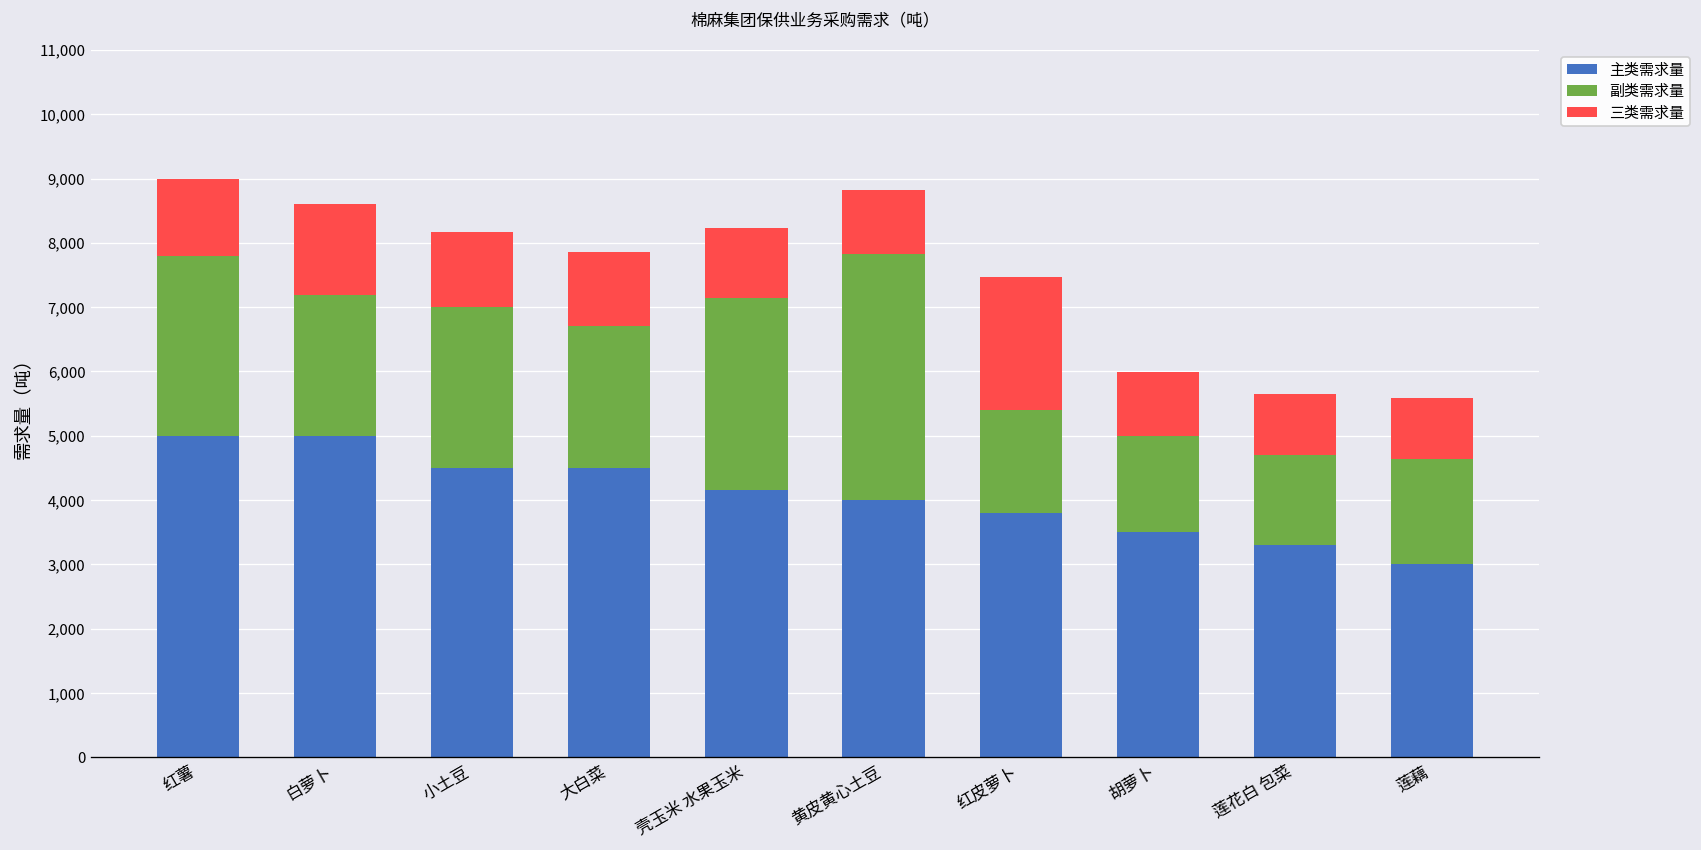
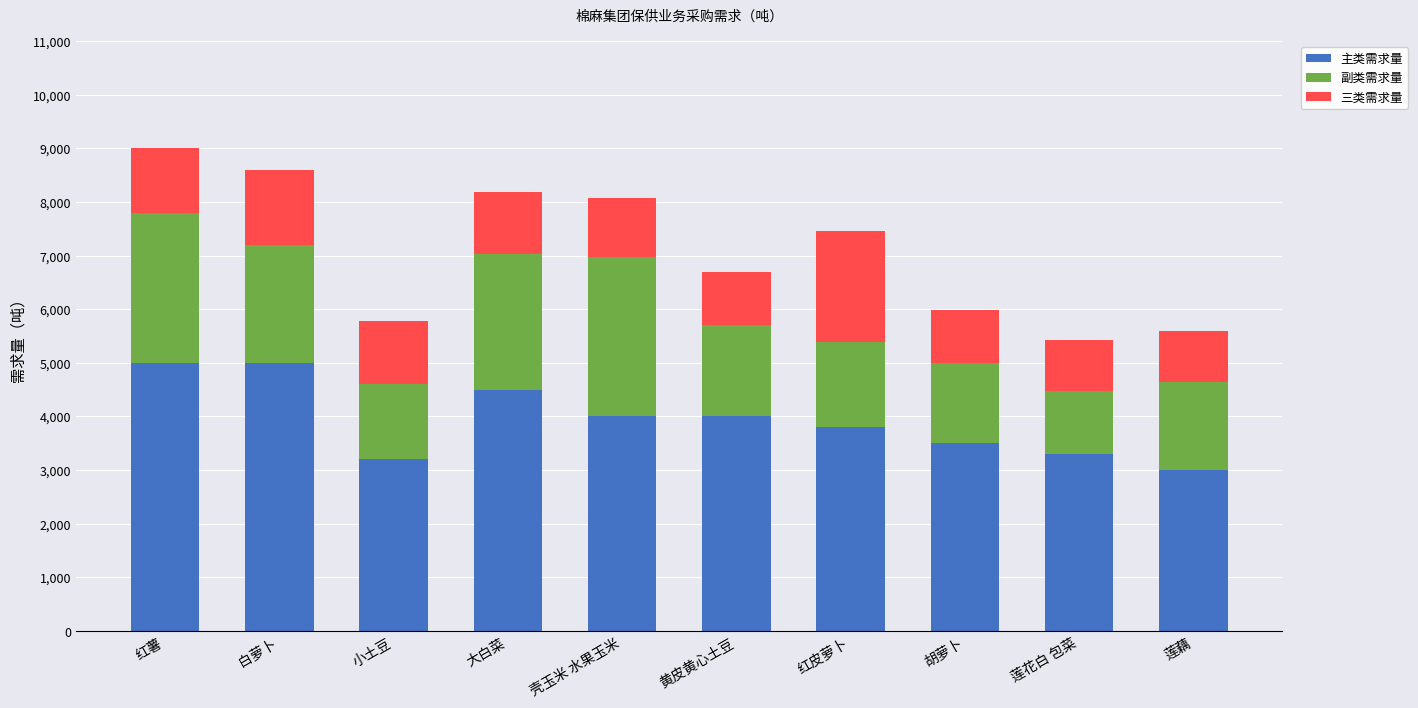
主类需求量, 小土豆: 4,500 -> 3,200
副类需求量, 小土豆: 2,500 -> 1,400
副类需求量, 大白菜: 2,200 -> 2,500
主类需求量, 壳玉米 水果玉米: 4,200 -> 4,000
副类需求量, 黄皮黄心土豆: 3,800 -> 1,700
副类需求量, 莲花白 包菜: 1,400 -> 1,200
